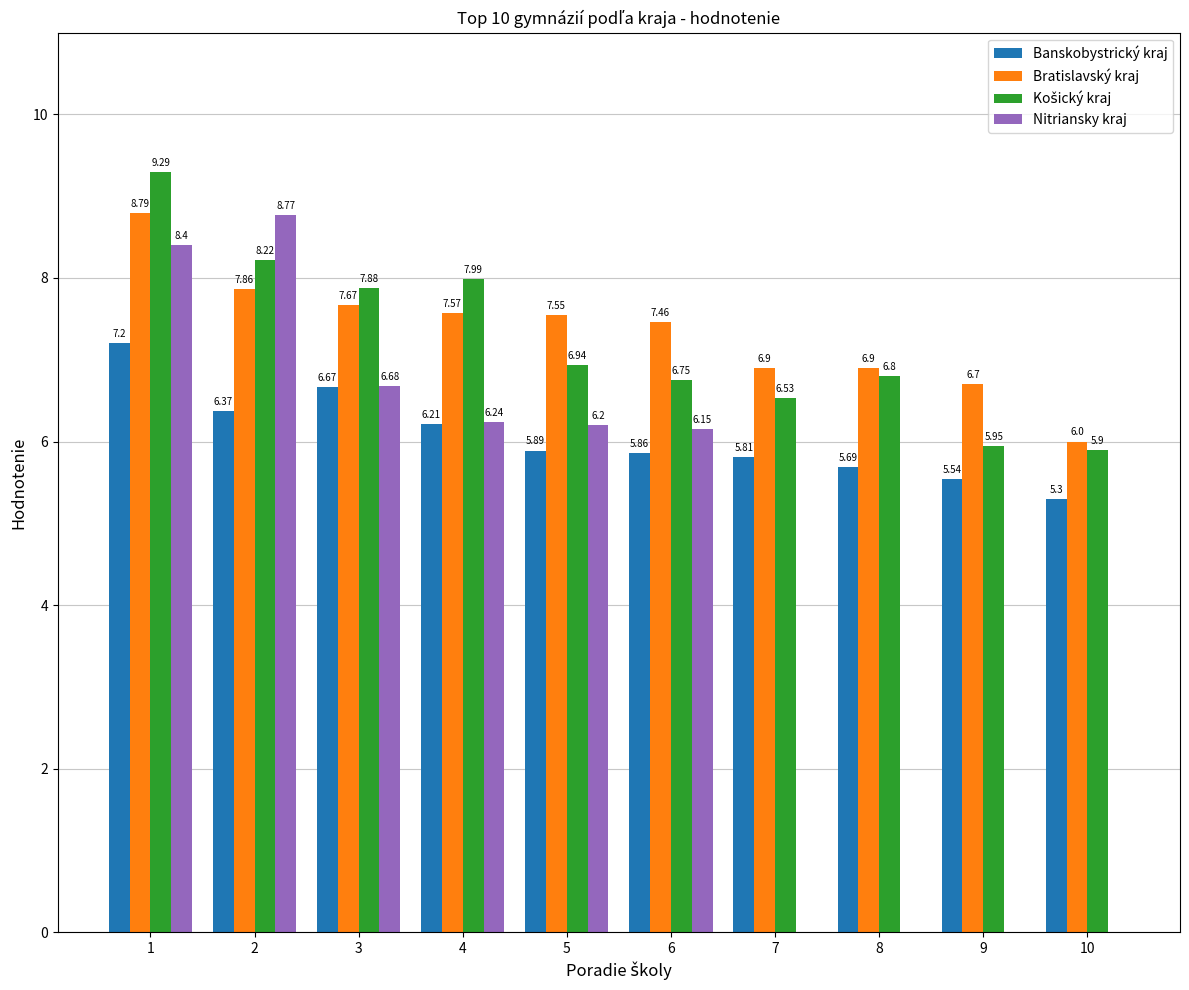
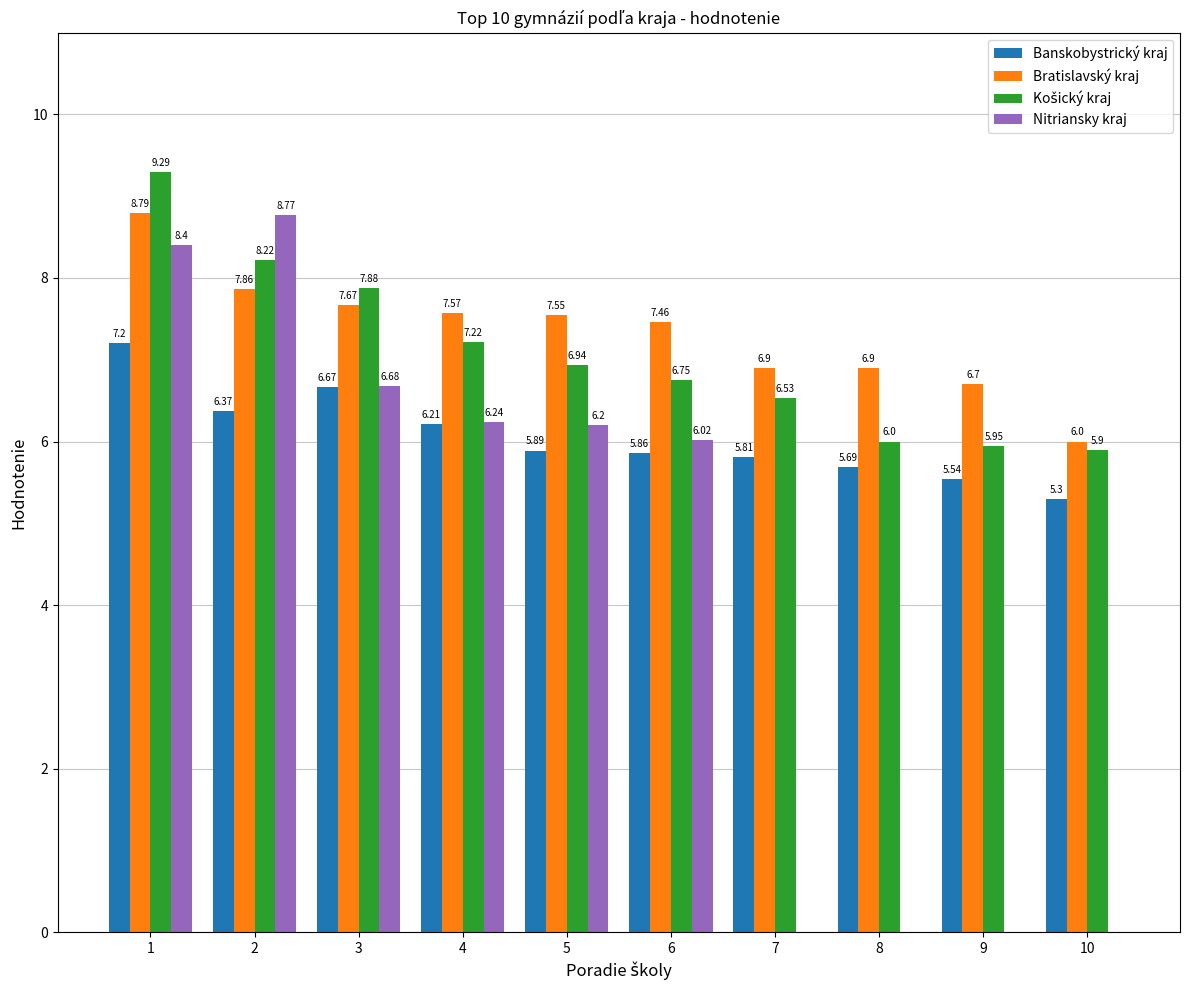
Košický kraj, 4: 7.99 -> 7.22
Nitriansky kraj, 6: 6.15 -> 6.02
Košický kraj, 8: 6.8 -> 6.0
